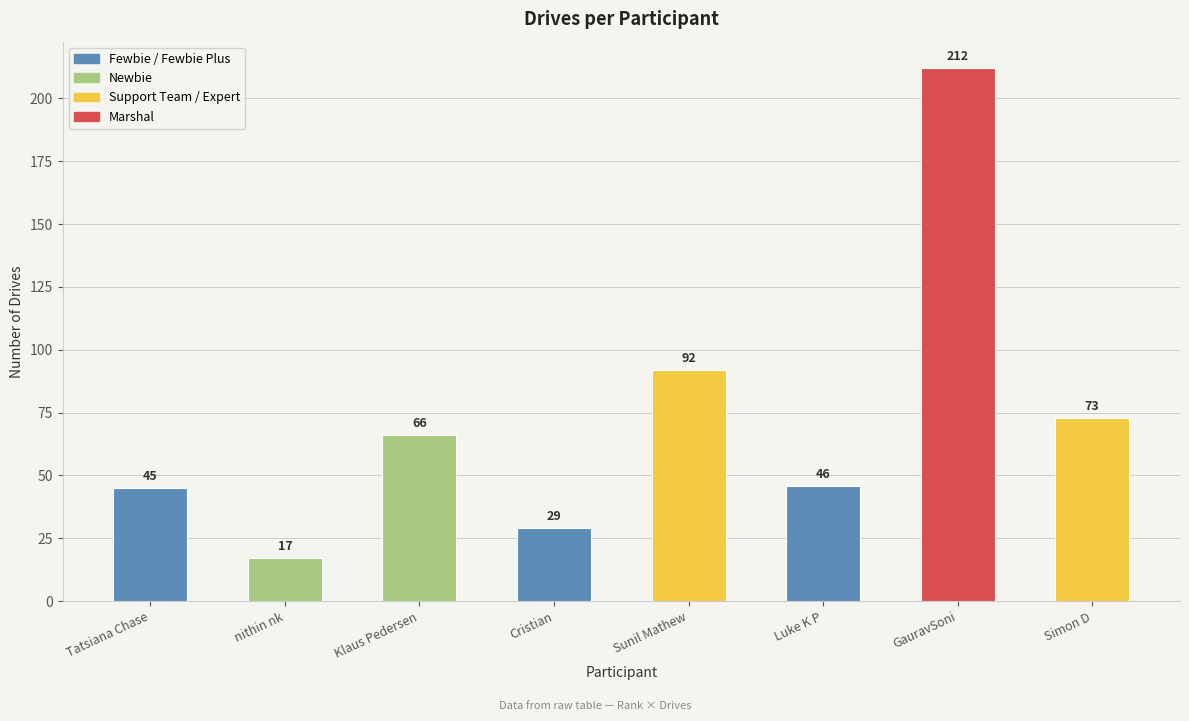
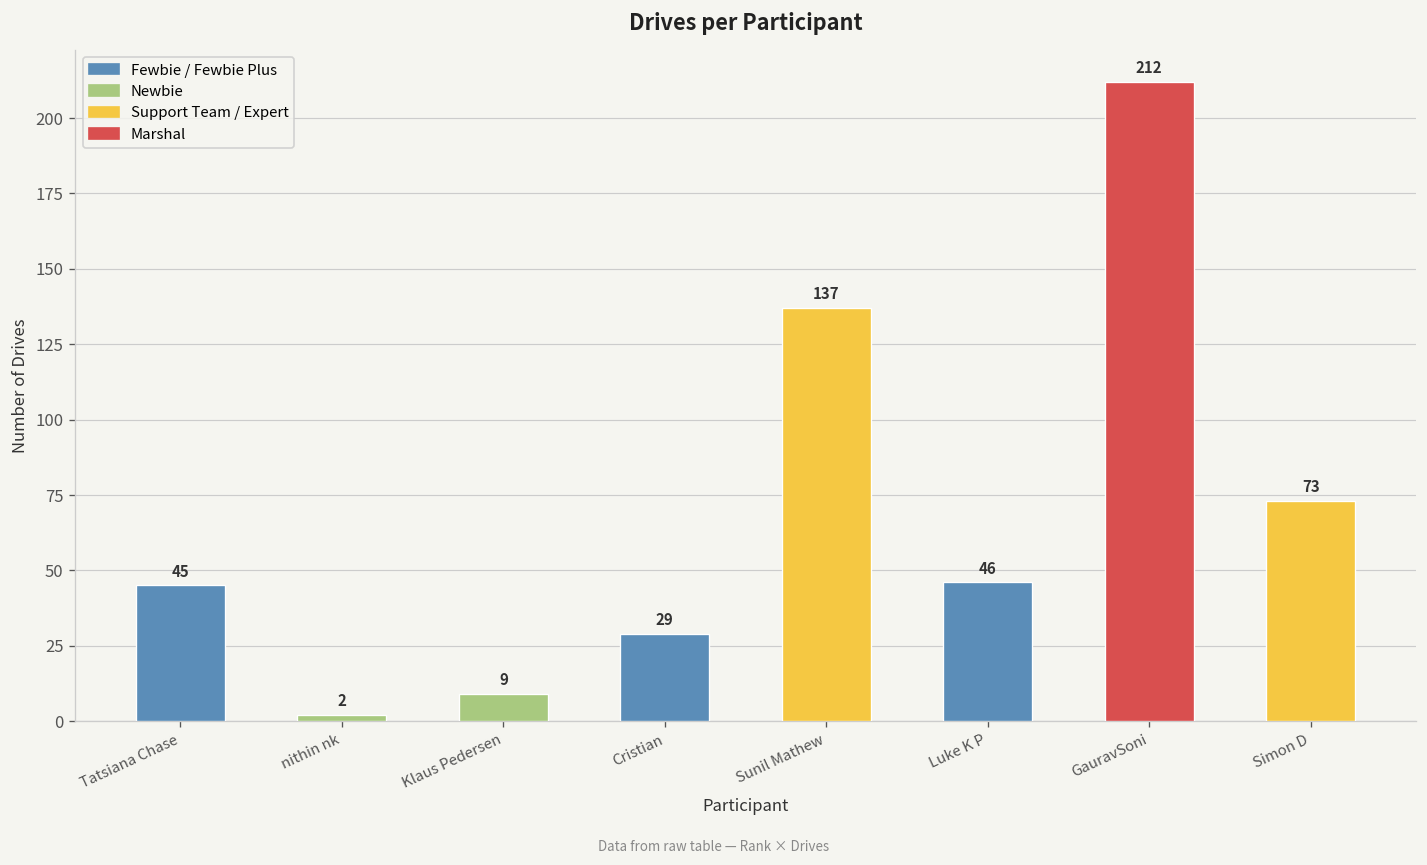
nithin nk: 17 -> 2
Klaus Pedersen: 66 -> 9
Sunil Mathew: 92 -> 137
